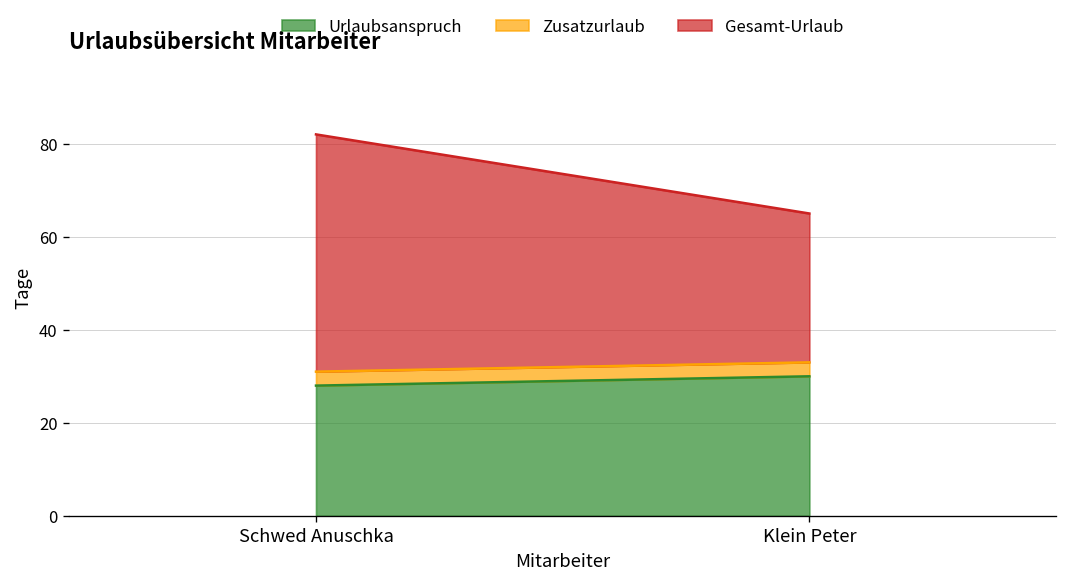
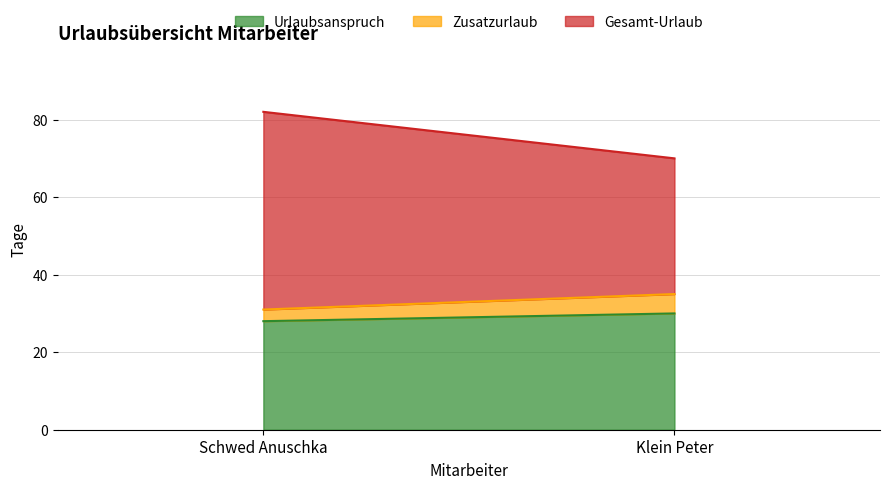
Zusatzurlaub, Klein Peter: 3 -> 5
Gesamt-Urlaub, Klein Peter: 32 -> 35
